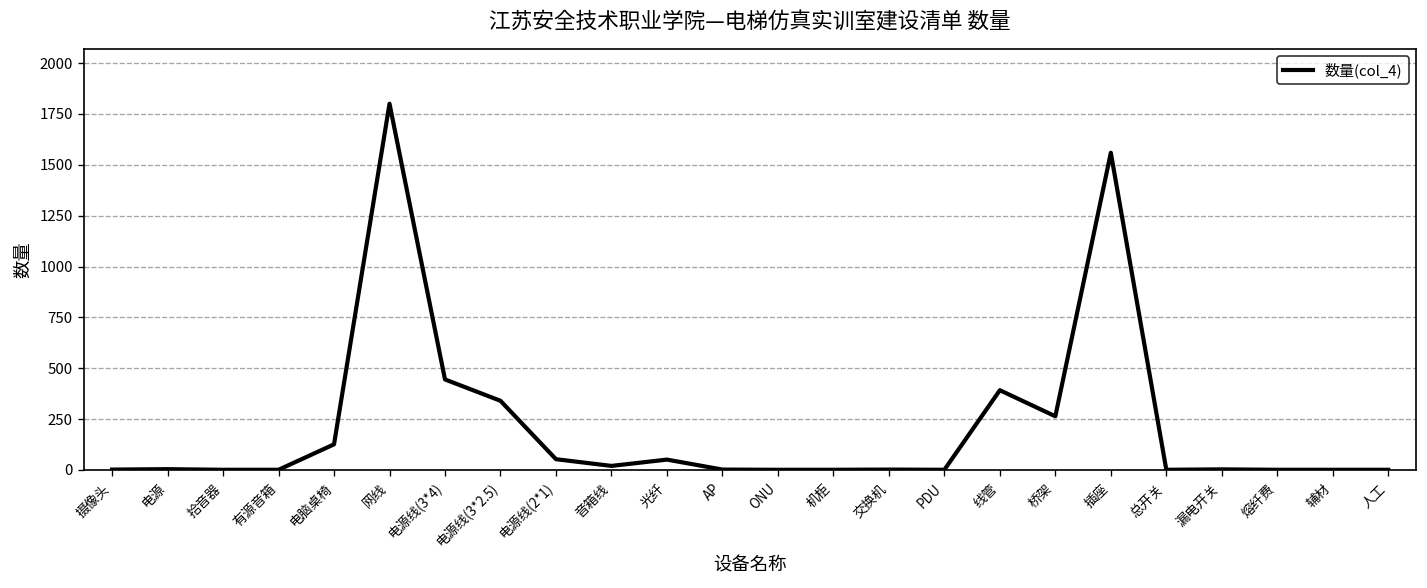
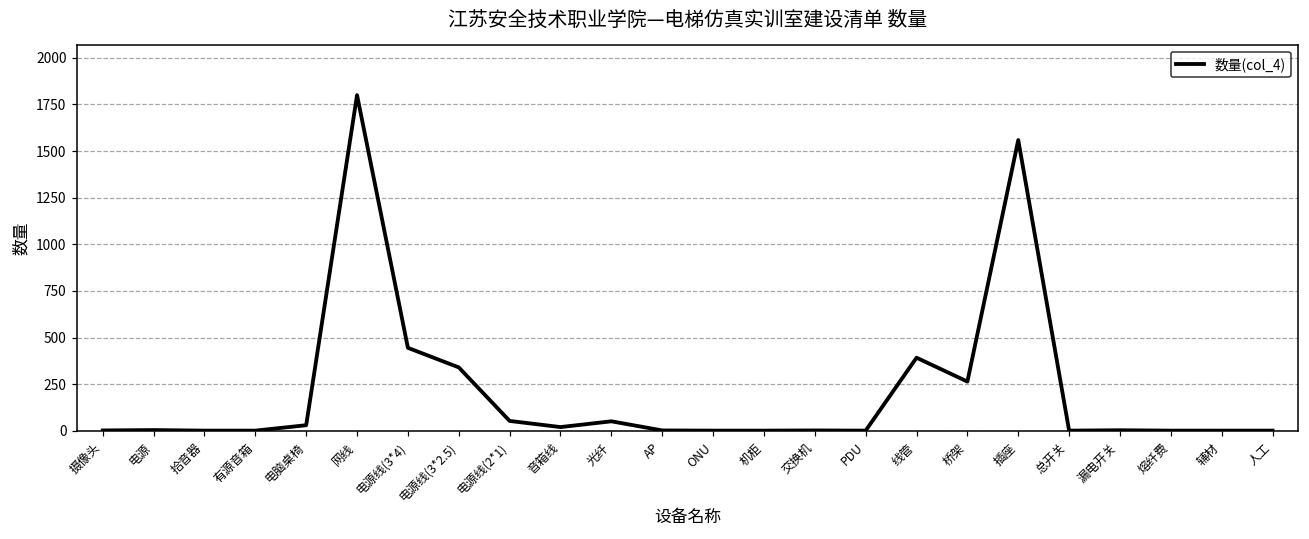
电脑桌椅: 130 -> 30
